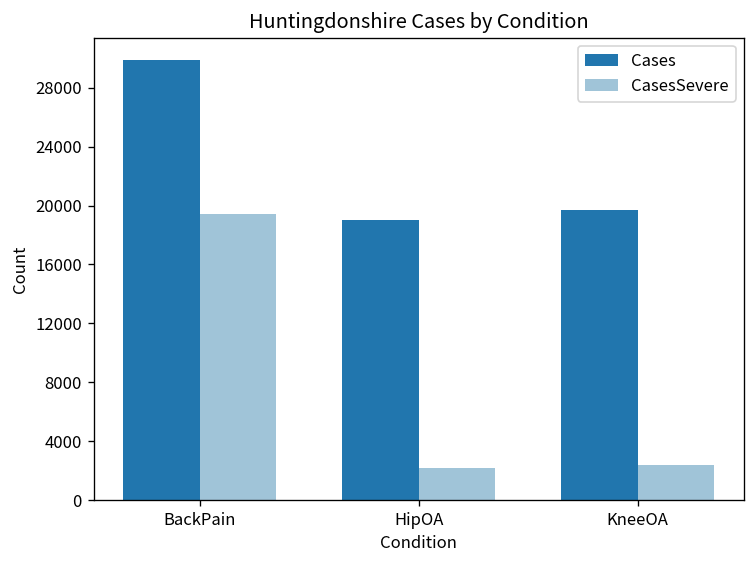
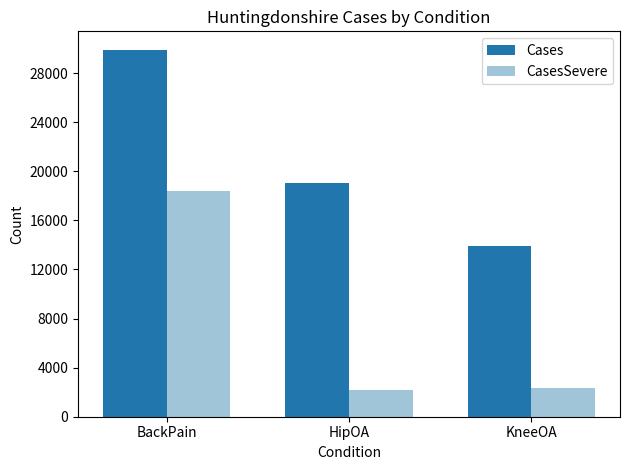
CasesSevere, BackPain: 19400 -> 18400
Cases, KneeOA: 19700 -> 13900
